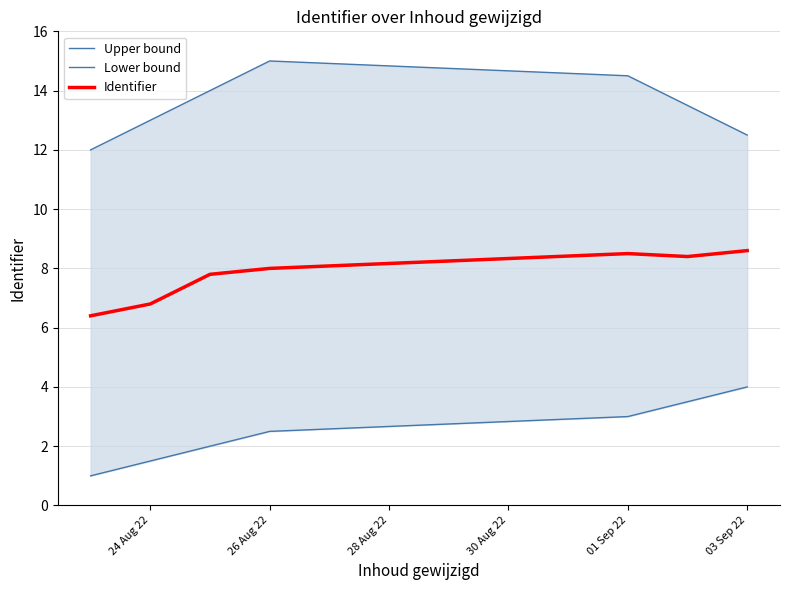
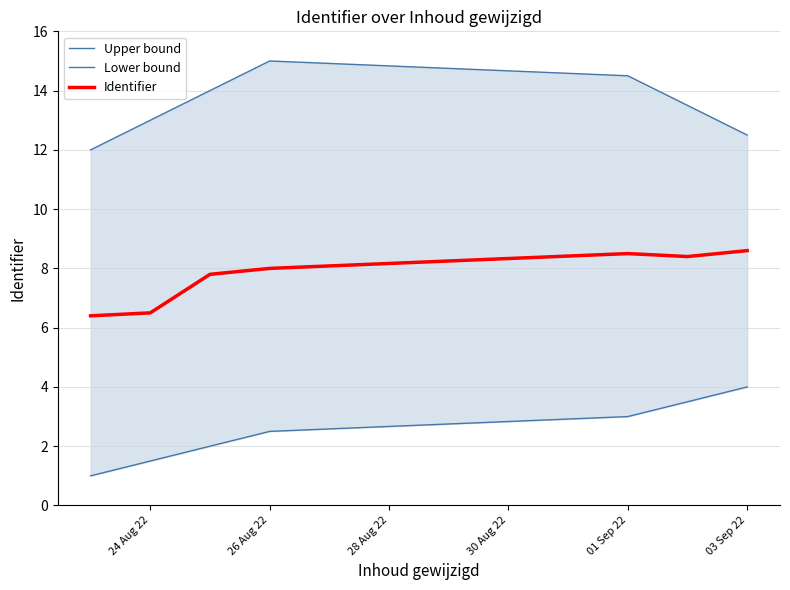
Identifier, 24 Aug 22: 6.8 -> 6.5
